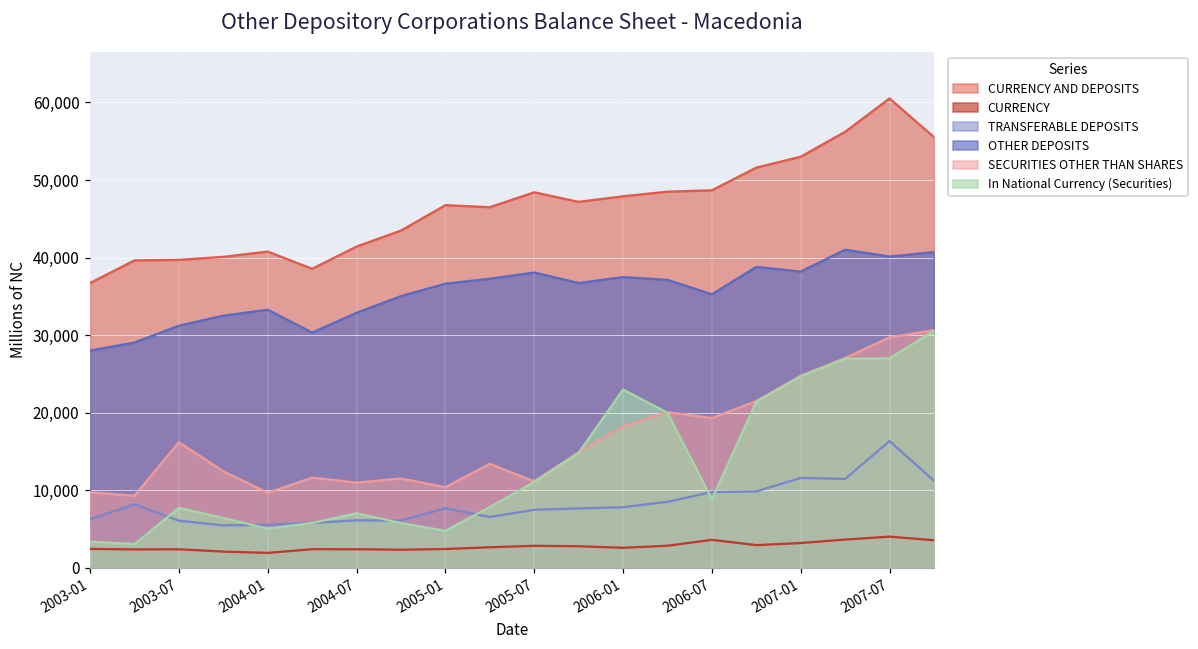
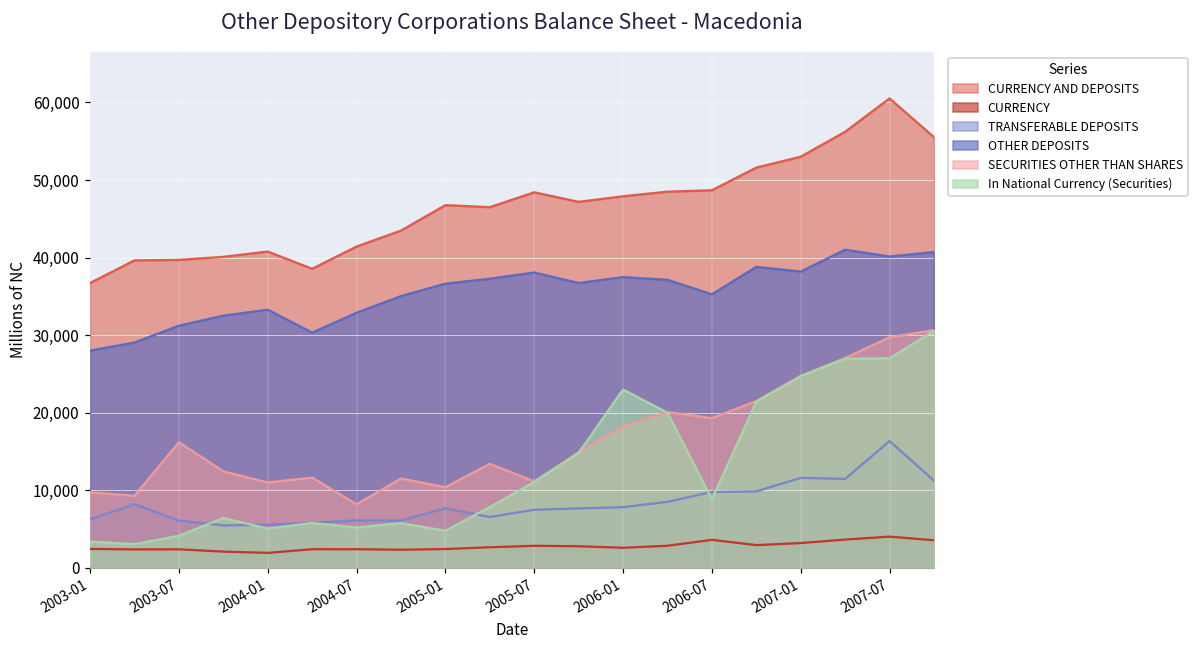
In National Currency (Securities), 2003-07: 8,000 -> 4,000
SECURITIES OTHER THAN SHARES, 2004-01: 10,000 -> 11,000
SECURITIES OTHER THAN SHARES, 2004-07: 11,000 -> 8,000
In National Currency (Securities), 2004-07: 7,000 -> 5,000
